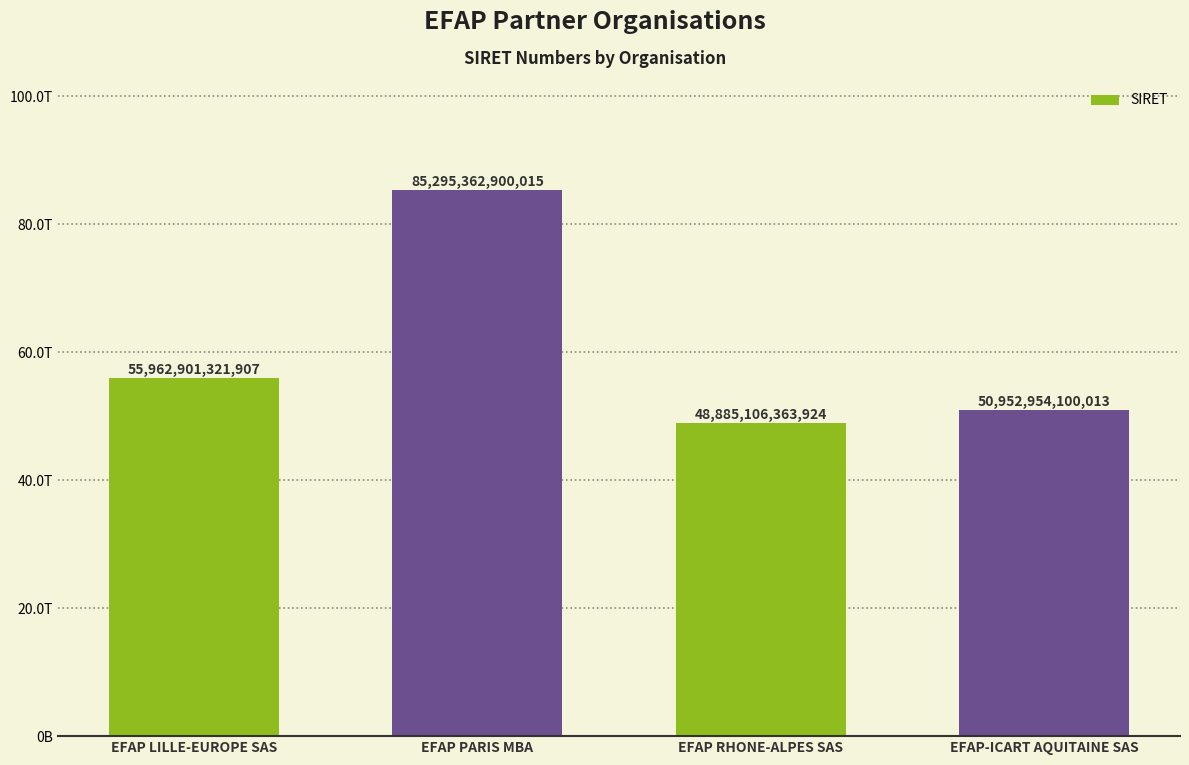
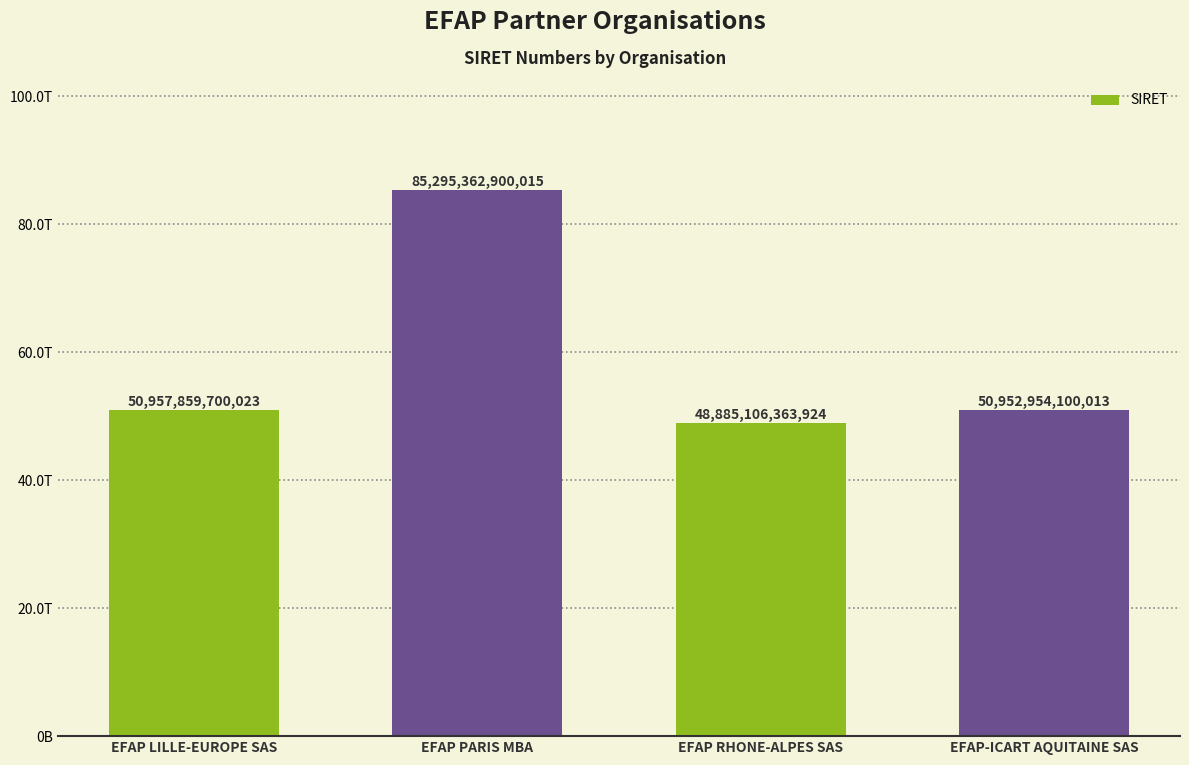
EFAP LILLE-EUROPE SAS: 55,962,901,321,907 -> 50,957,859,700,023
